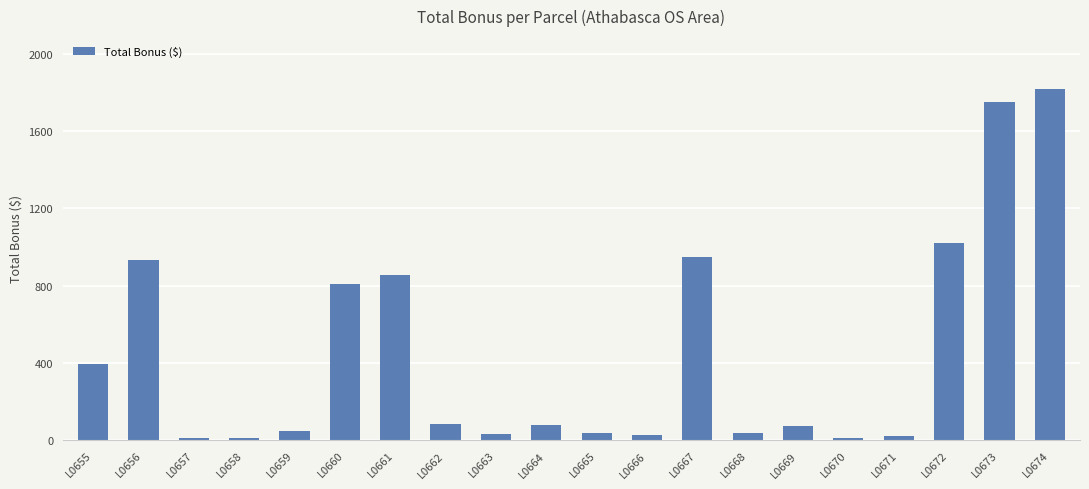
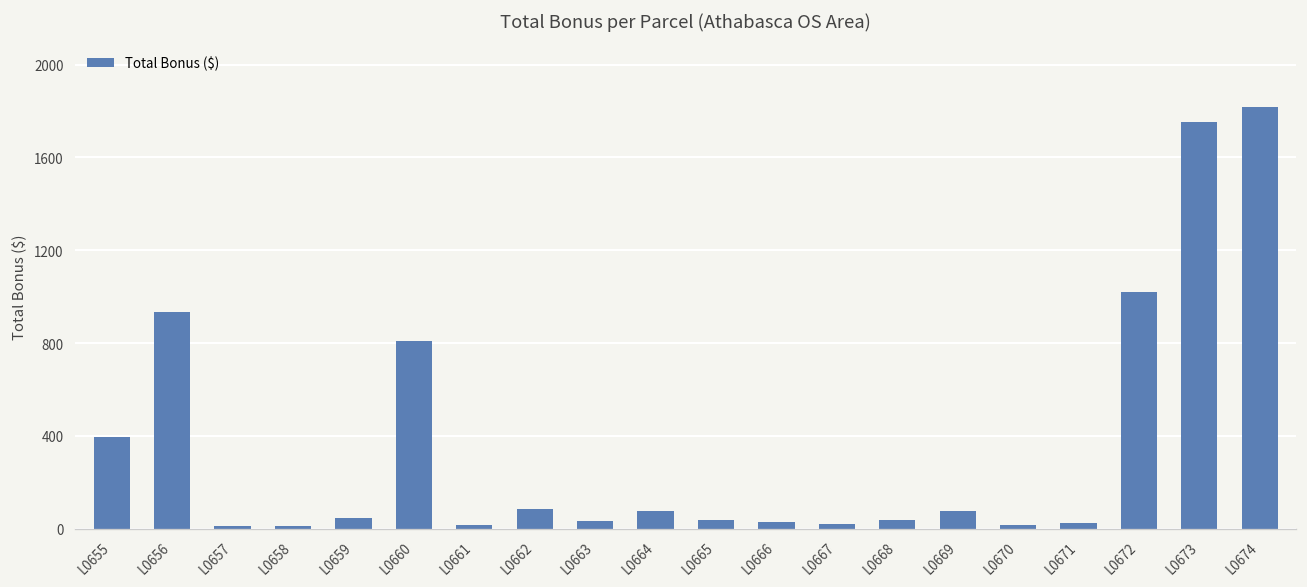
L0661: 860 -> 10
L0667: 950 -> 20
